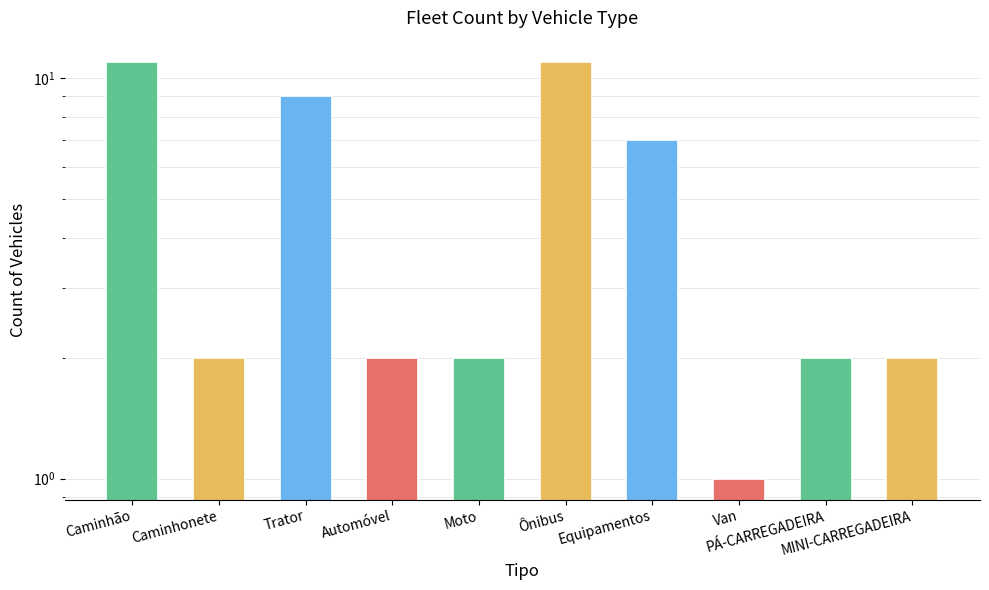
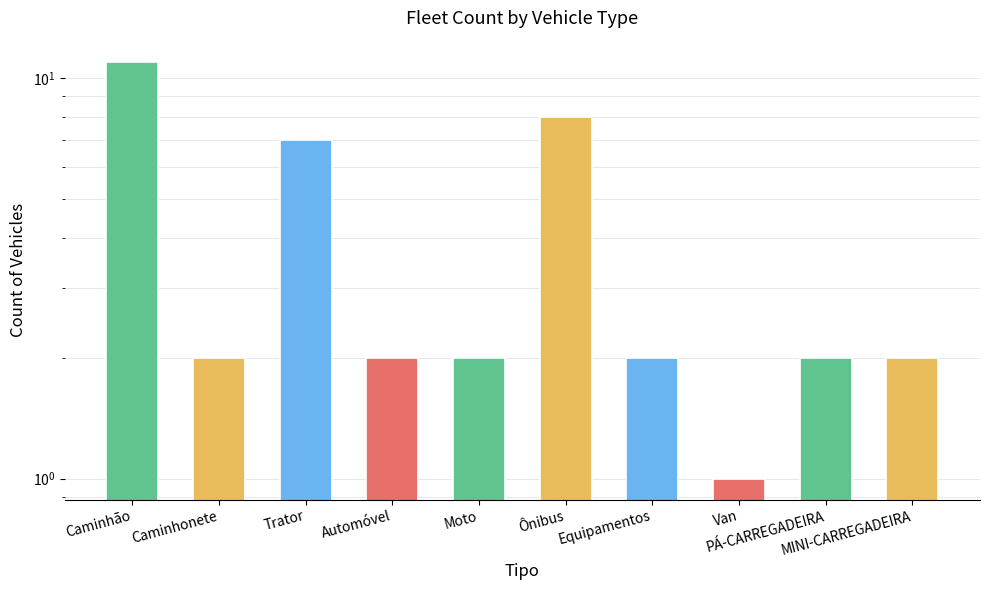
Trator: 9 -> 7
Ônibus: 11 -> 8
Equipamentos: 7 -> 2
